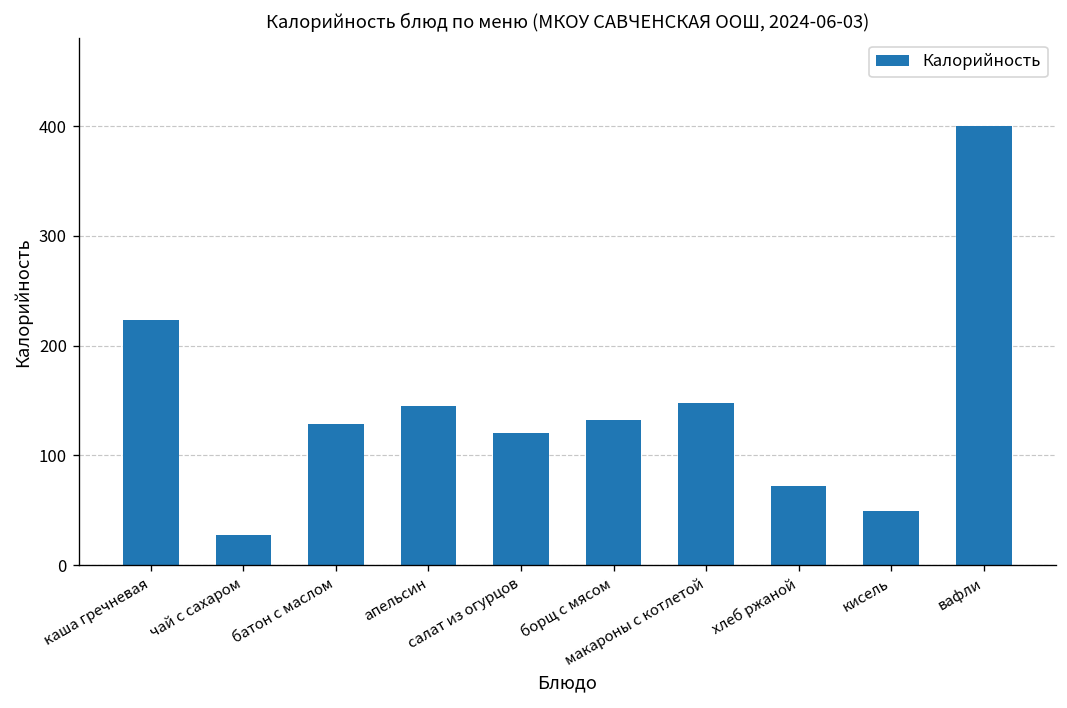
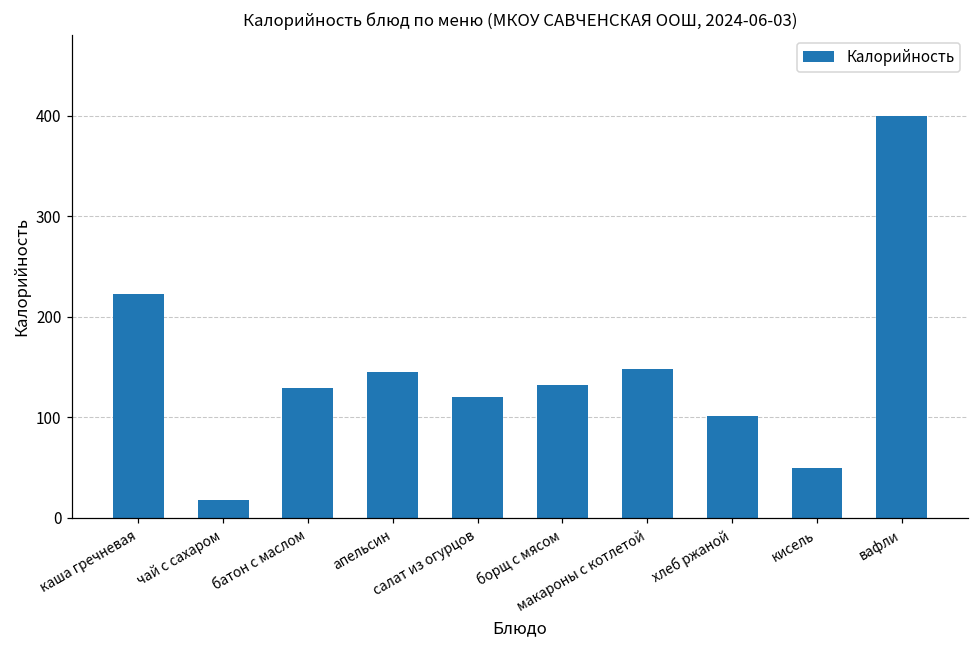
чай с сахаром: 30 -> 20
хлеб ржаной: 70 -> 100
